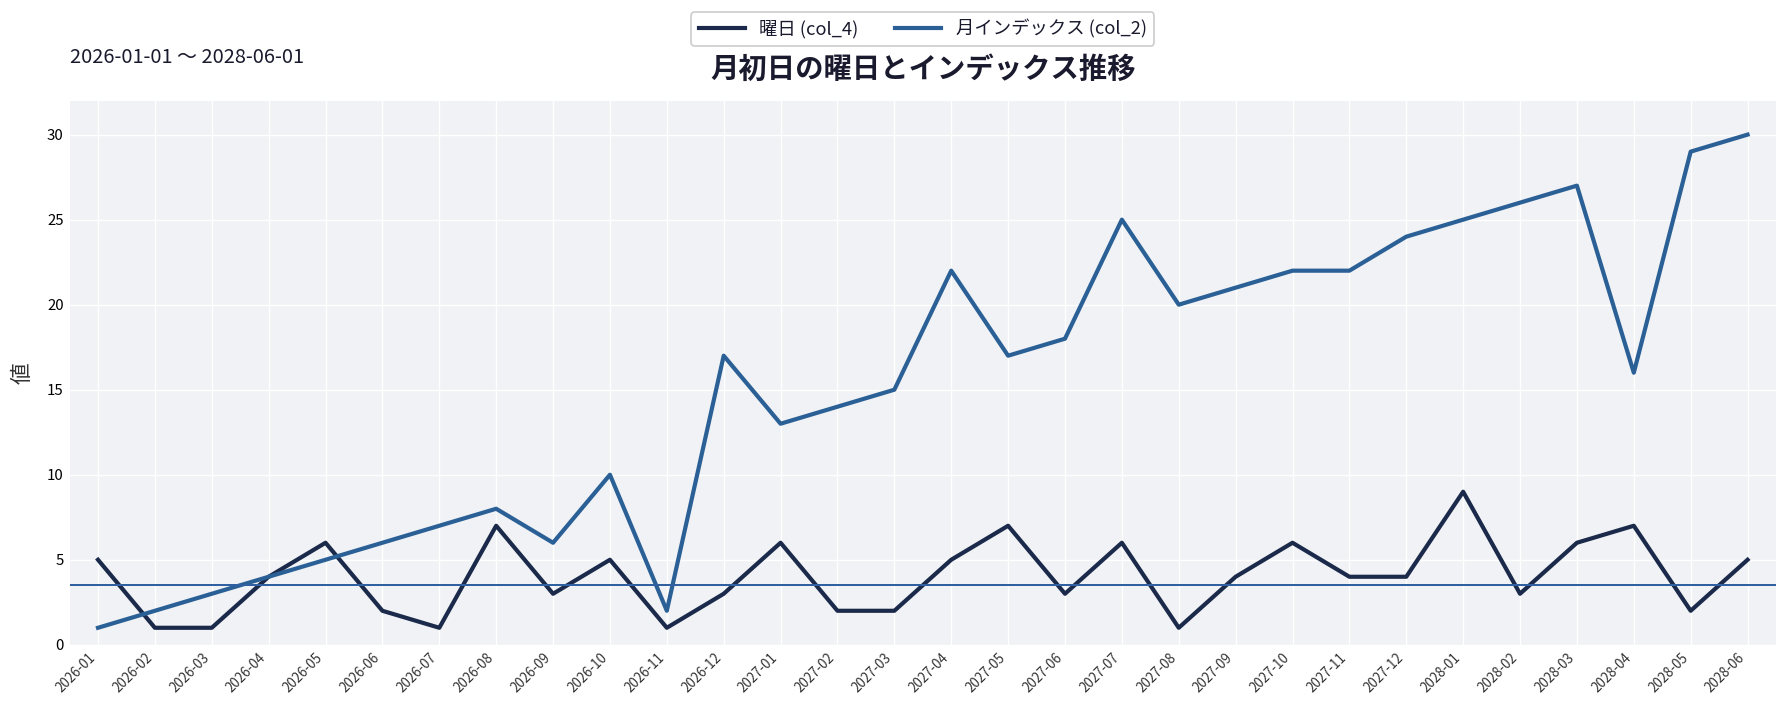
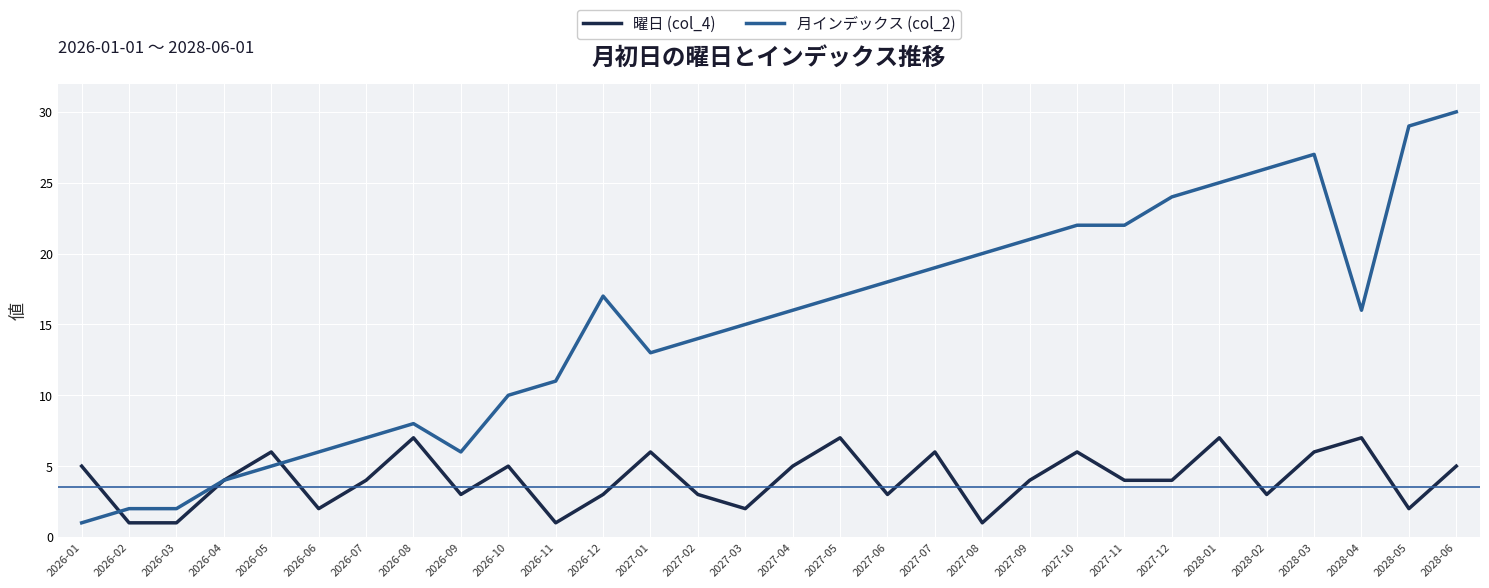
月インデックス (col_2), 2026-03: 3 -> 2
曜日 (col_4), 2026-07: 1 -> 4
月インデックス (col_2), 2026-11: 2 -> 11
曜日 (col_4), 2027-02: 2 -> 3
月インデックス (col_2), 2027-04: 22 -> 16
月インデックス (col_2), 2027-07: 25 -> 19
曜日 (col_4), 2028-01: 9 -> 7
